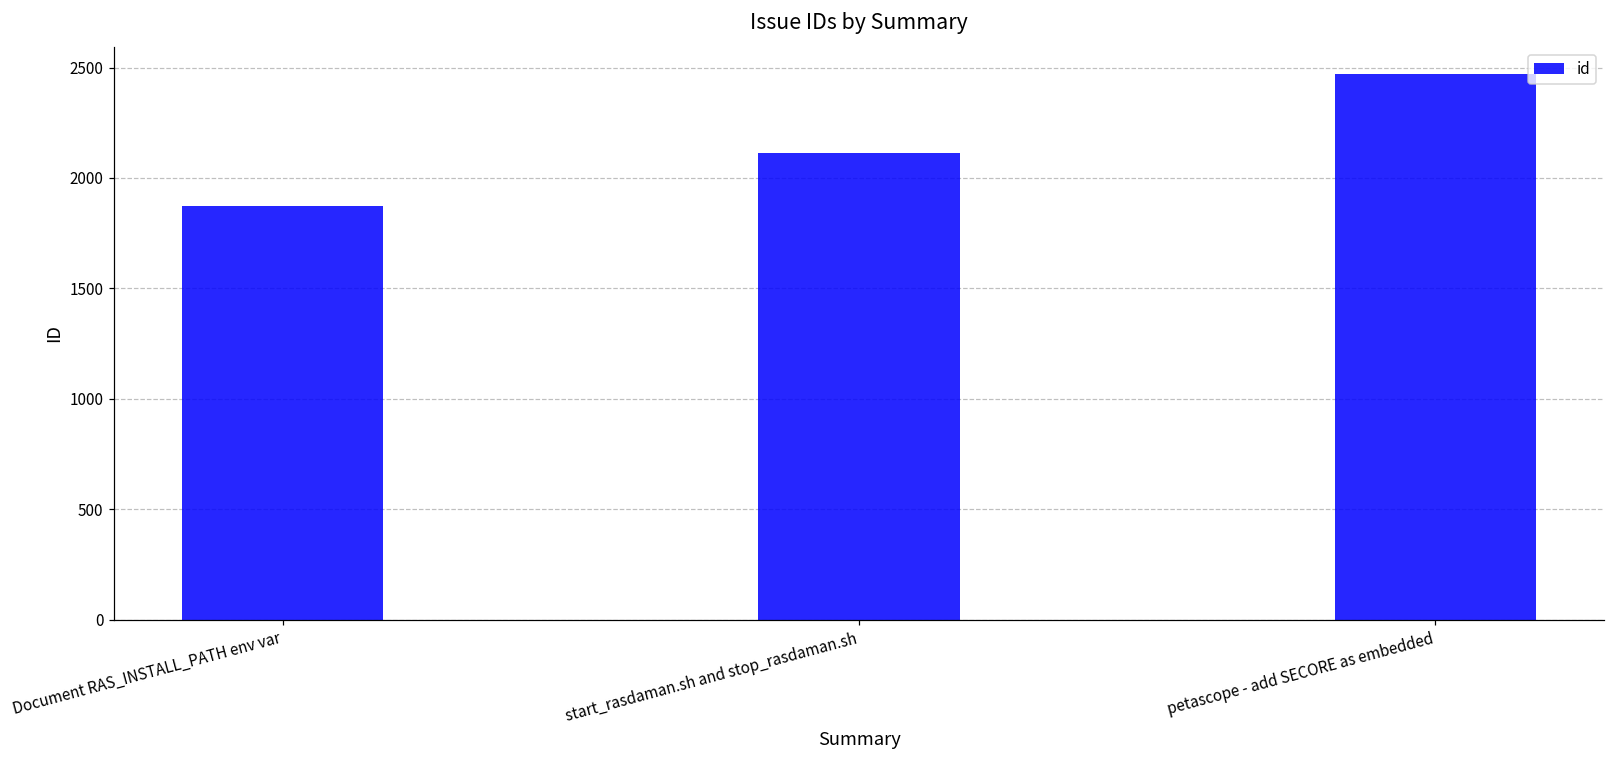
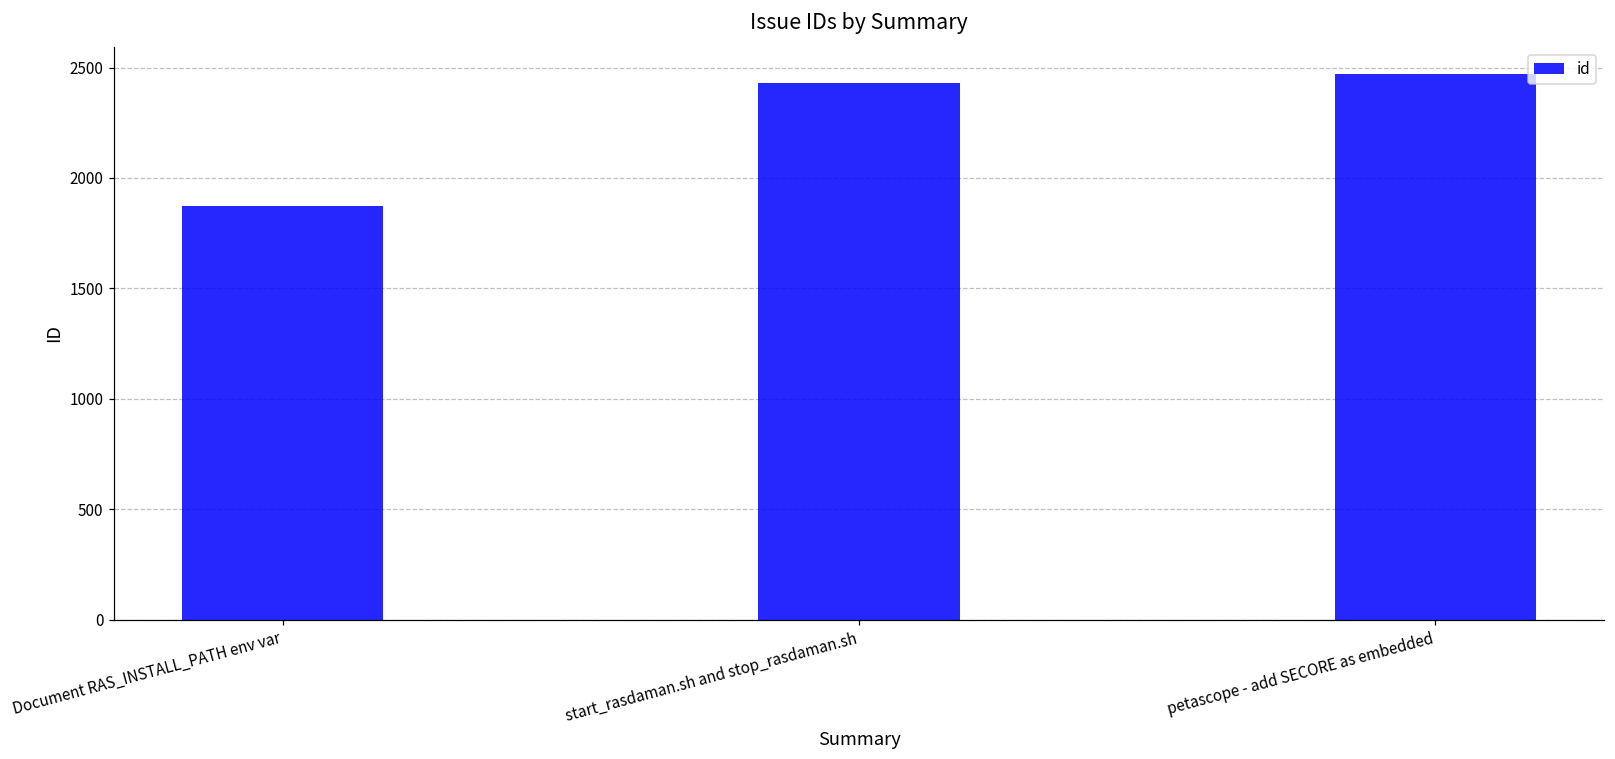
start_rasdaman.sh and stop_rasdaman.sh: 2110 -> 2430
